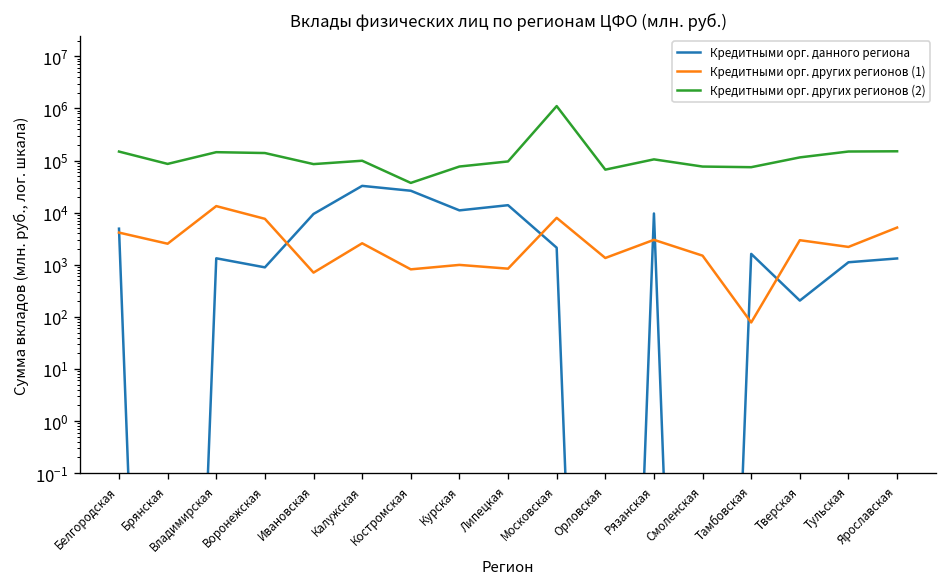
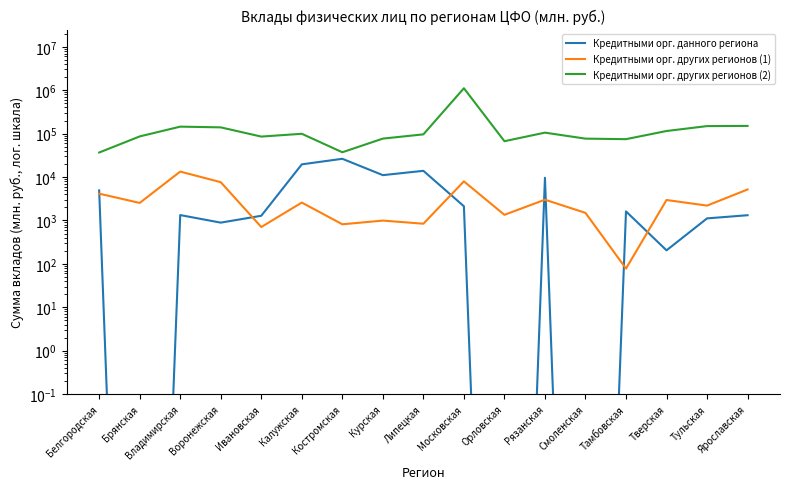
Кредитными орг. других регионов (2), Белгородская: 150000 -> 40000
Кредитными орг. данного региона, Ивановская: 9000 -> 1300
Кредитными орг. данного региона, Калужская: 30000 -> 20000
